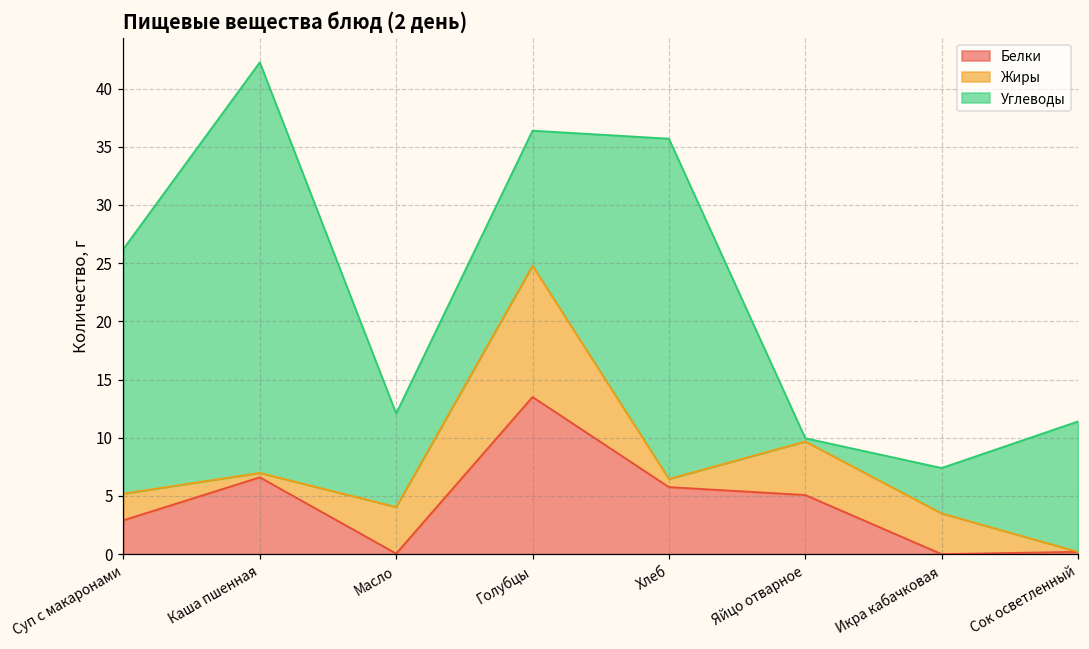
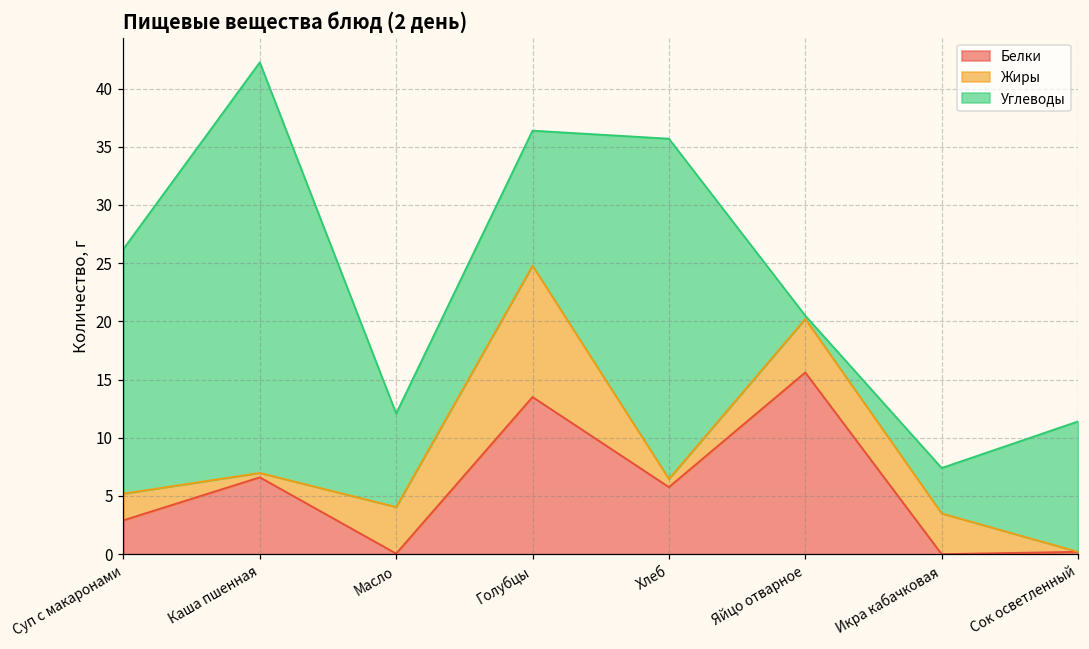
Белки, Яйцо отварное: 5.1 -> 15.6
